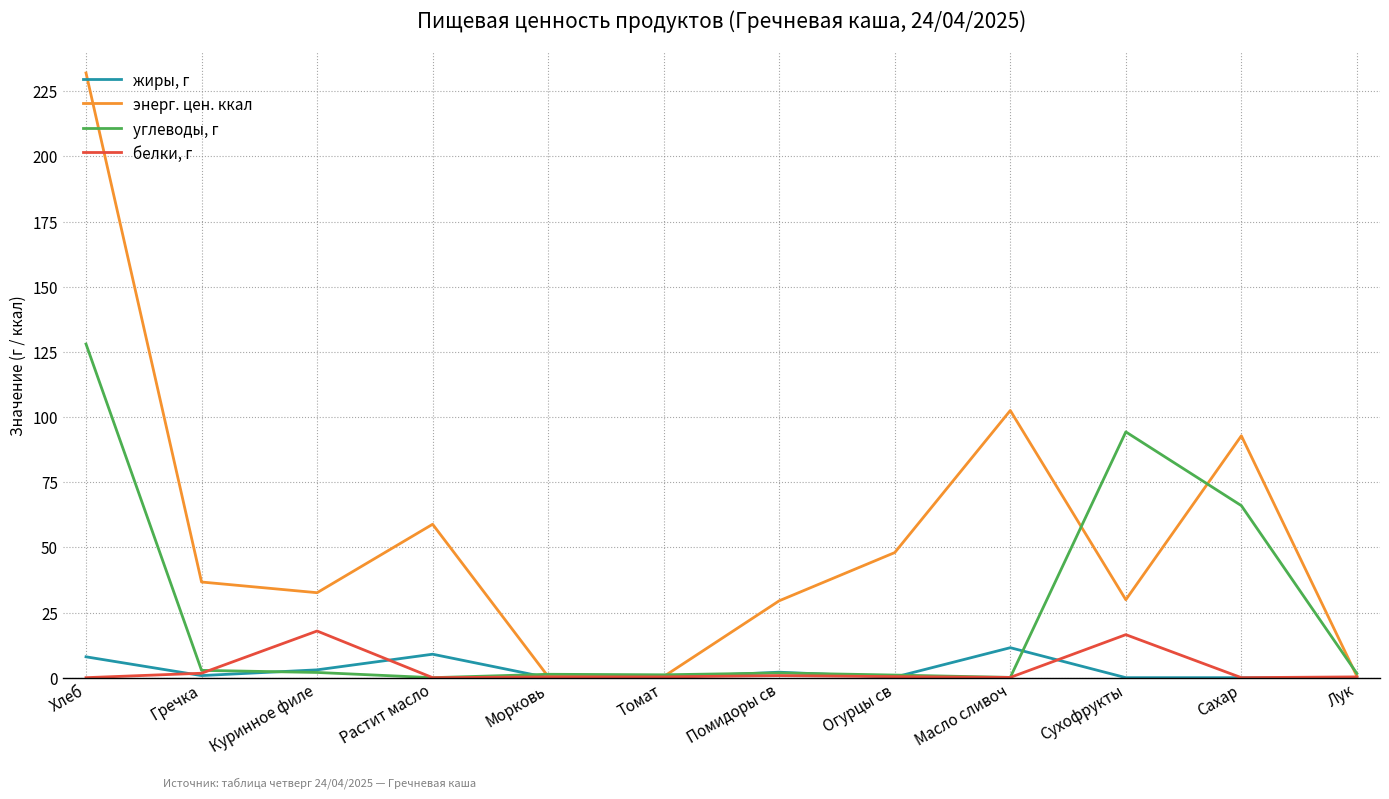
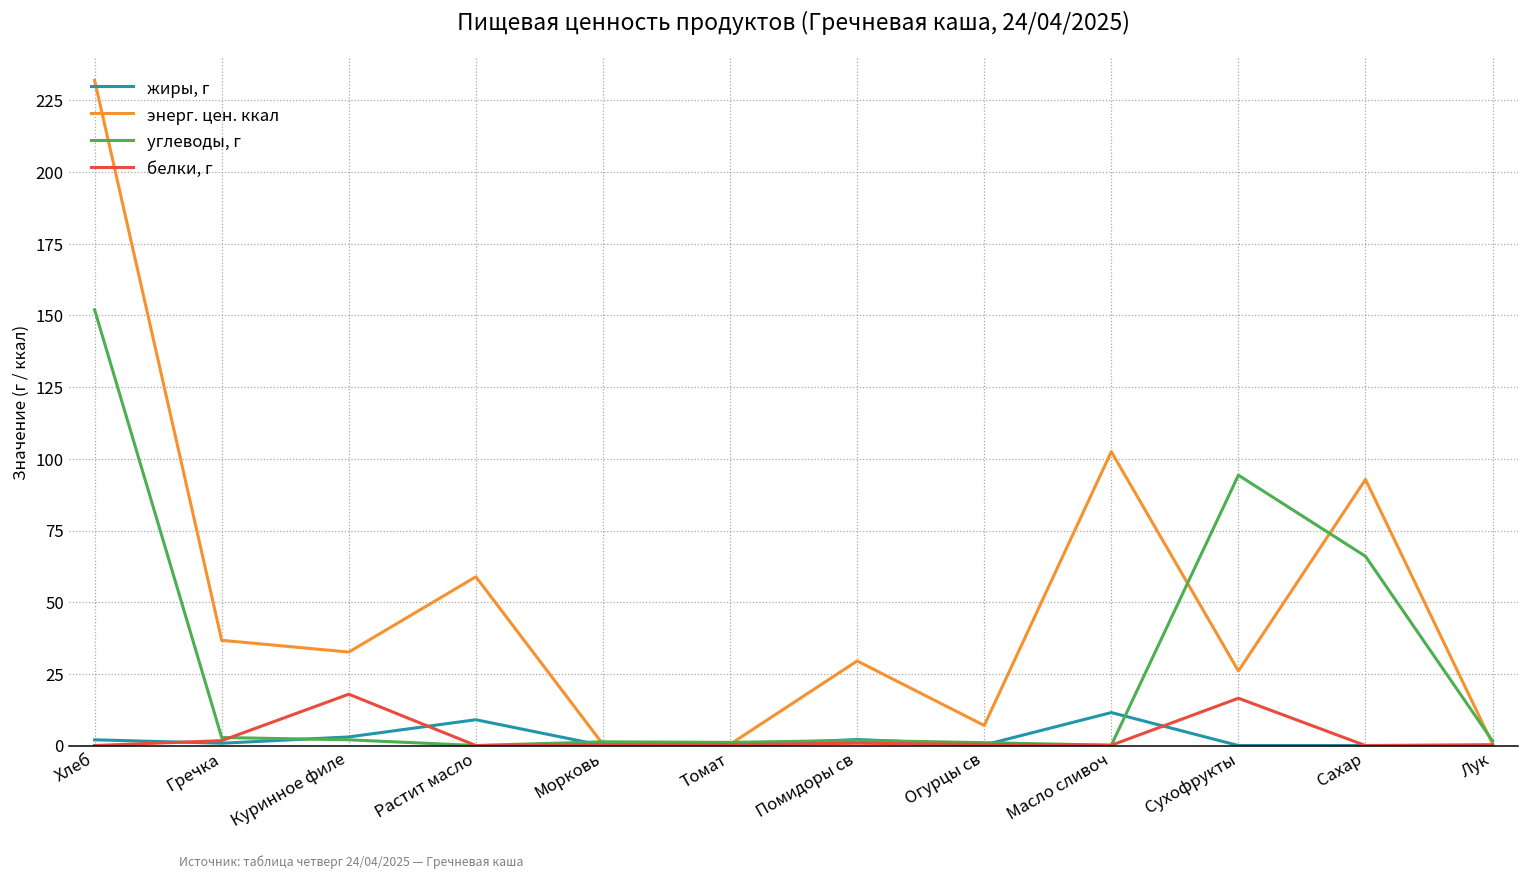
жиры, г, Хлеб: 8 -> 2
углеводы, г, Хлеб: 128 -> 152
энерг. цен. ккал, Огурцы св: 48 -> 7
энерг. цен. ккал, Сухофрукты: 30 -> 26
